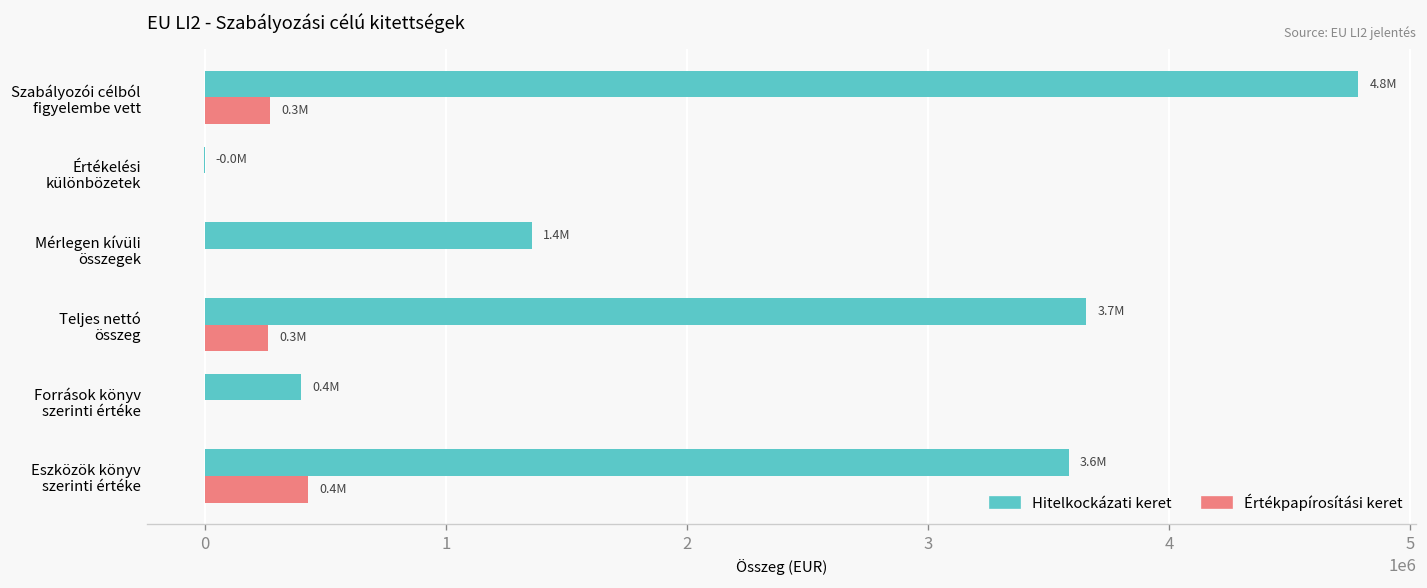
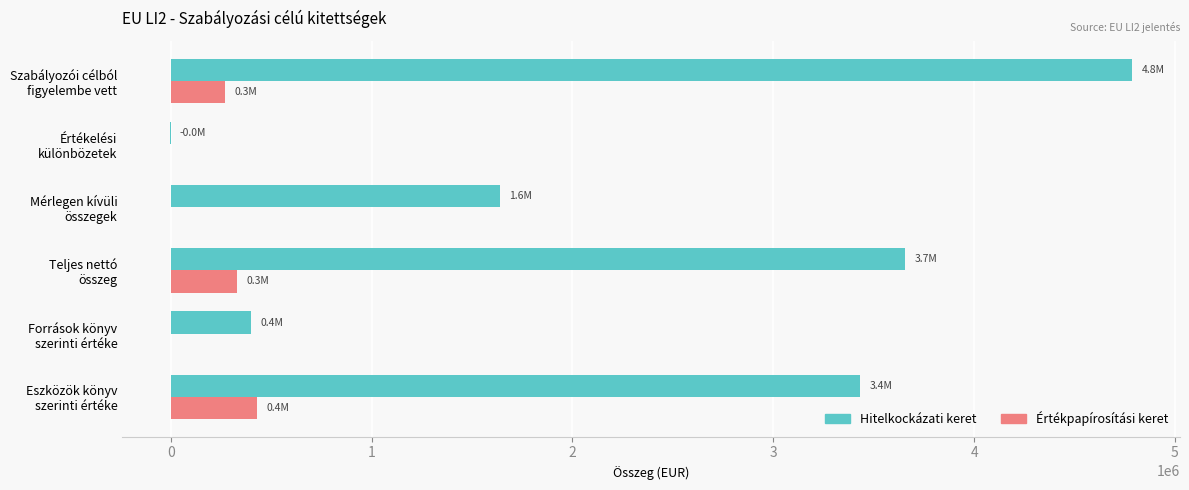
Hitelkockázati keret, Mérlegen kívüli összegek: 1.4M -> 1.6M
Értékpapírosítási keret, Teljes nettó összeg: 260000 -> 330000
Hitelkockázati keret, Eszközök könyv szerinti értéke: 3.6M -> 3.4M
